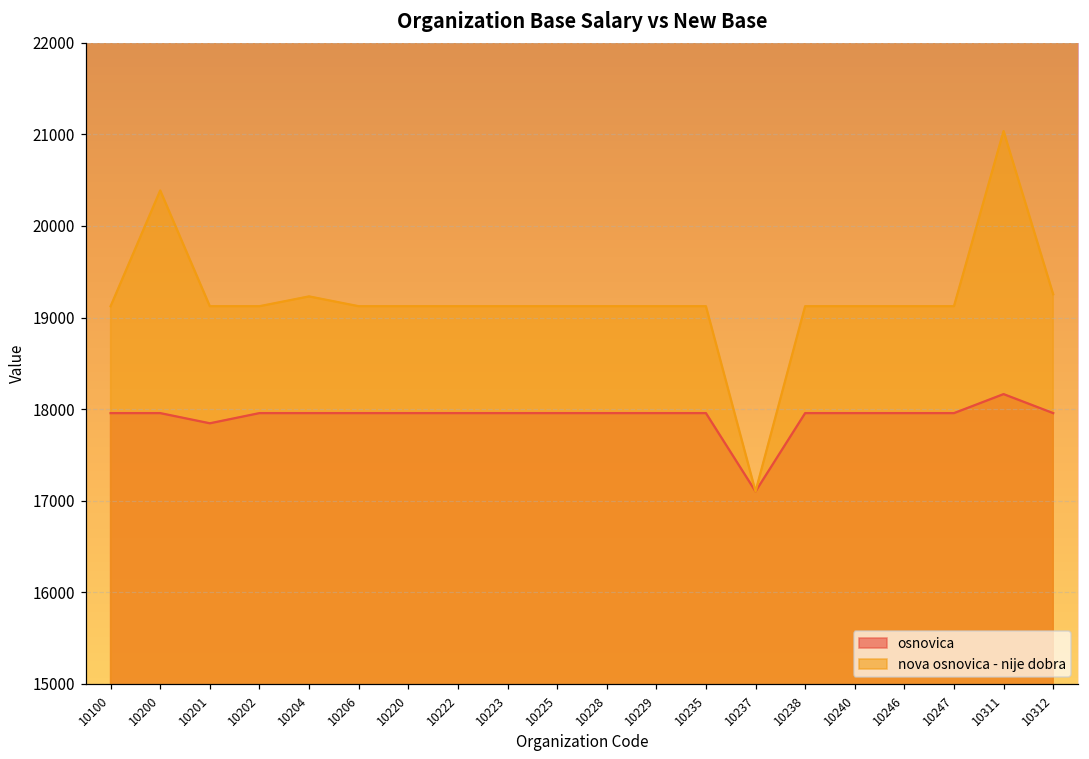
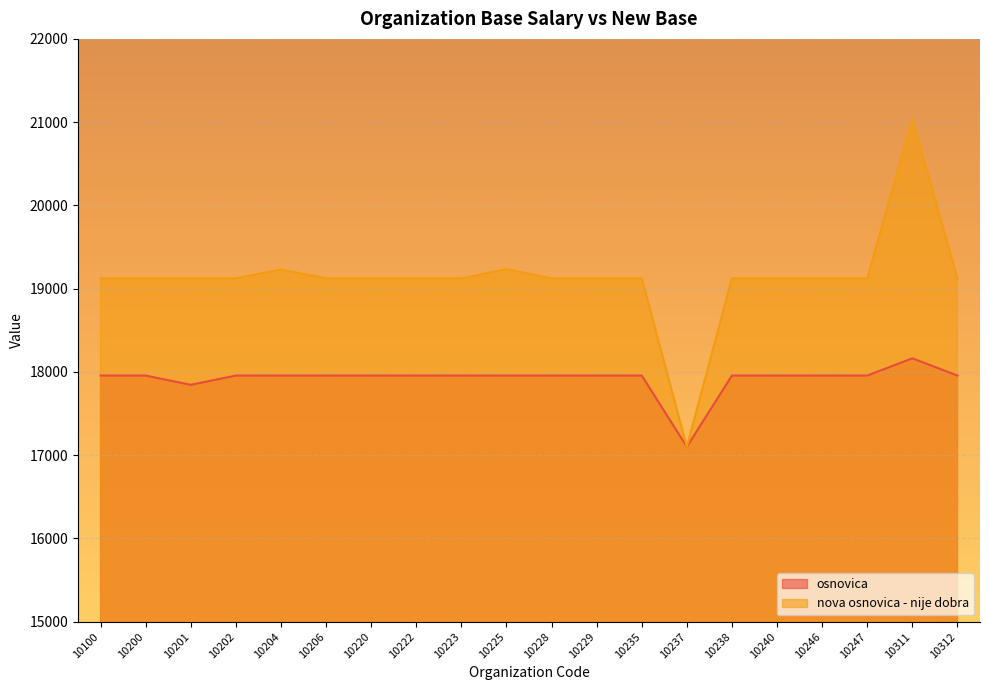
nova osnovica - nije dobra, 10200: 20400 -> 19100
nova osnovica - nije dobra, 10225: 19100 -> 19200
nova osnovica - nije dobra, 10312: 19300 -> 19100
